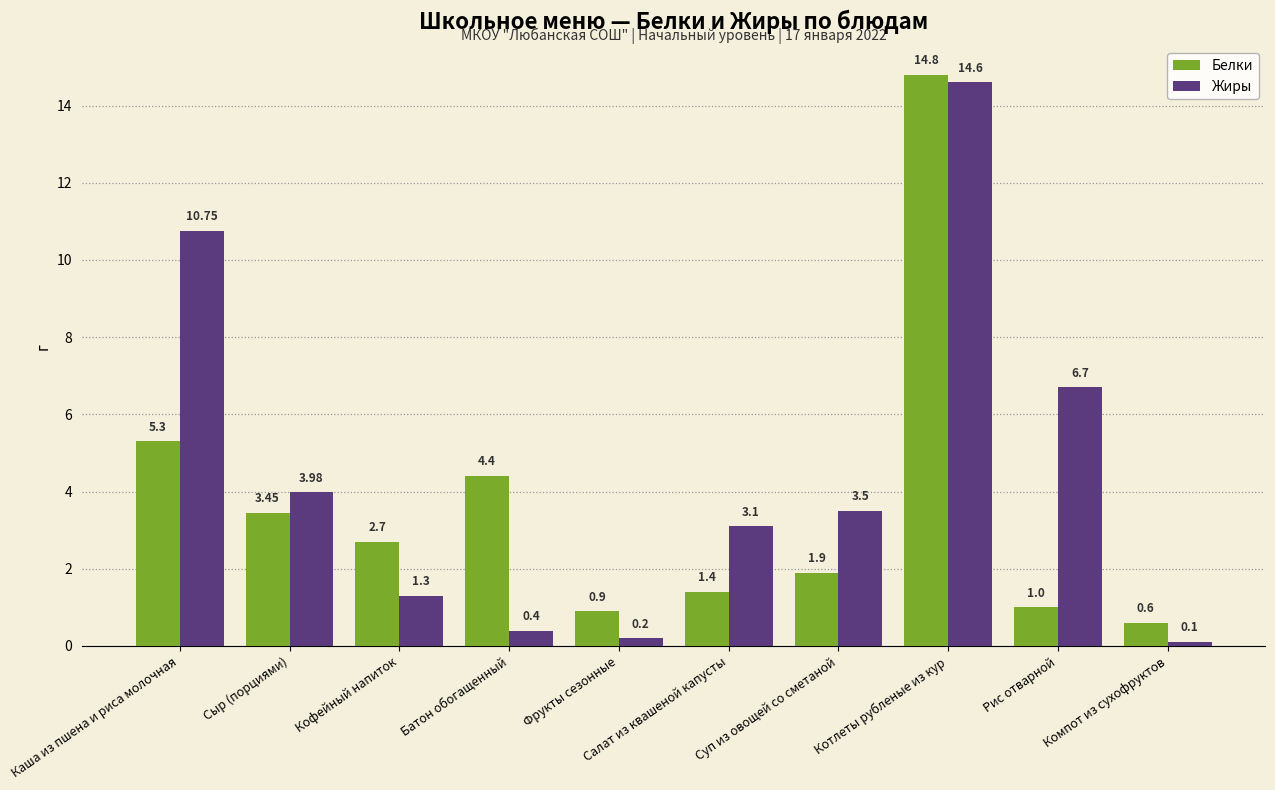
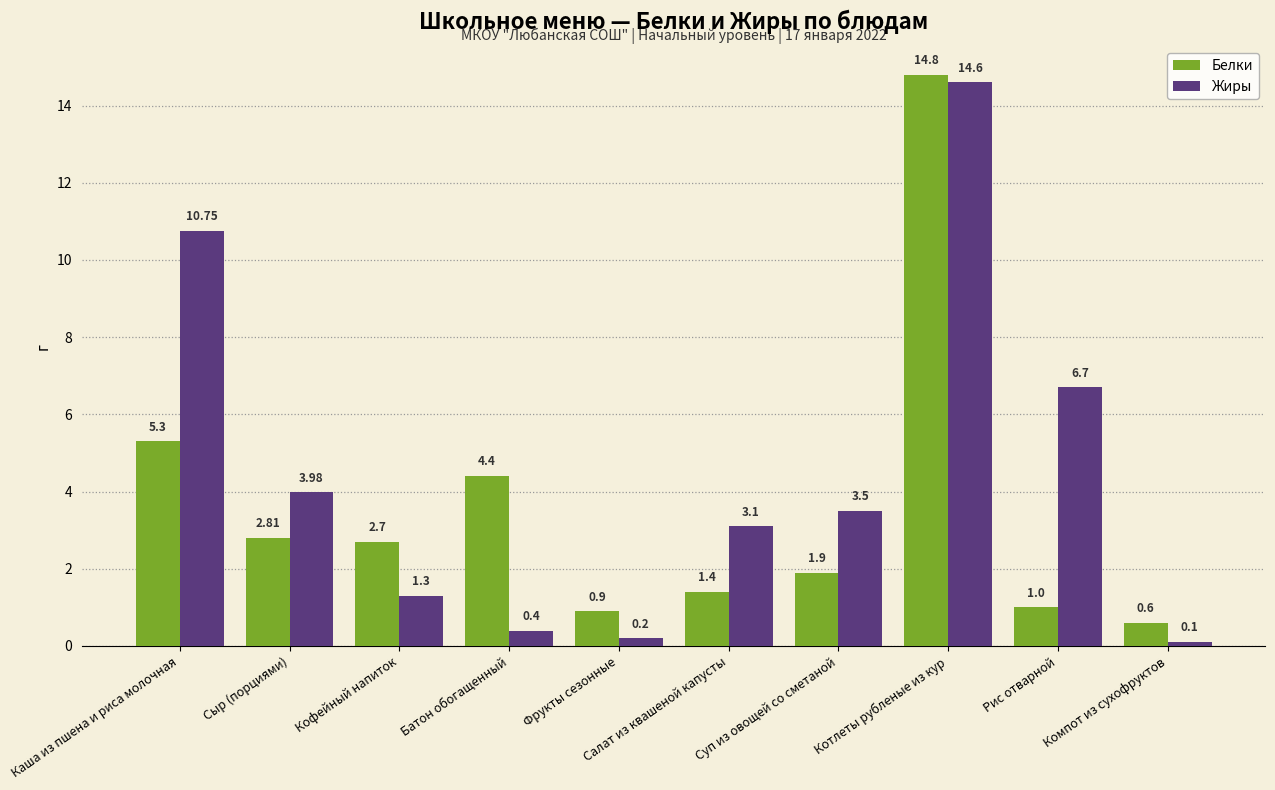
Белки, Сыр (порциями): 3.45 -> 2.81
